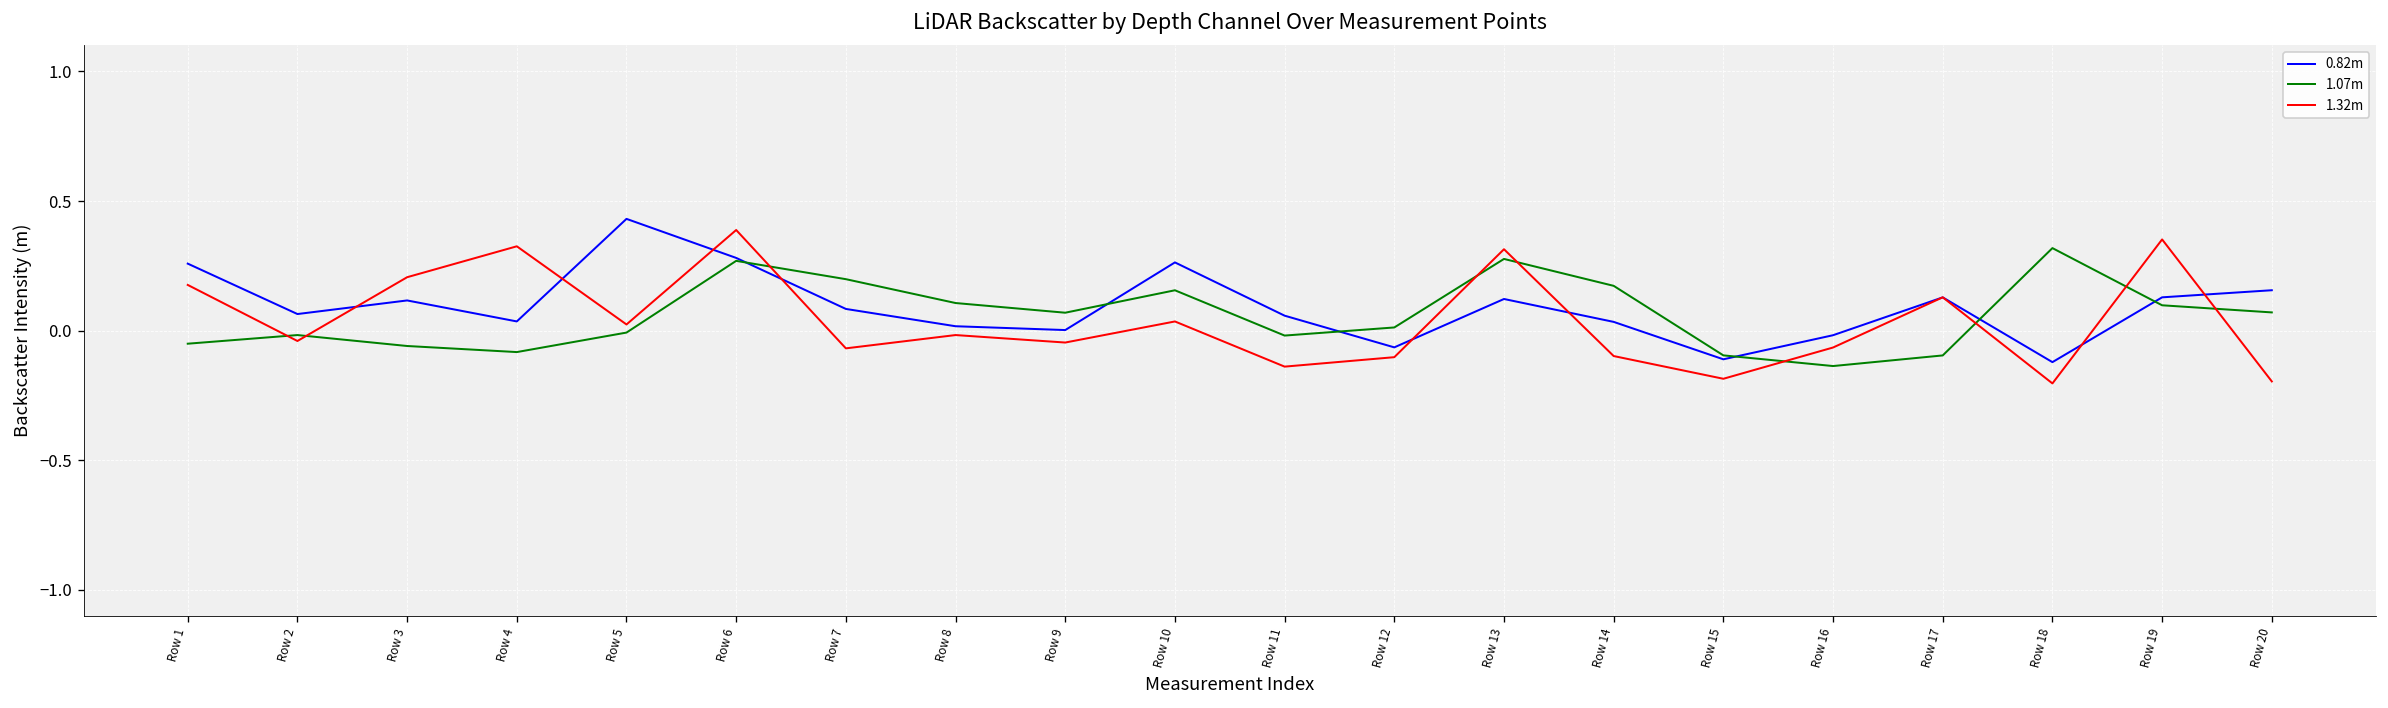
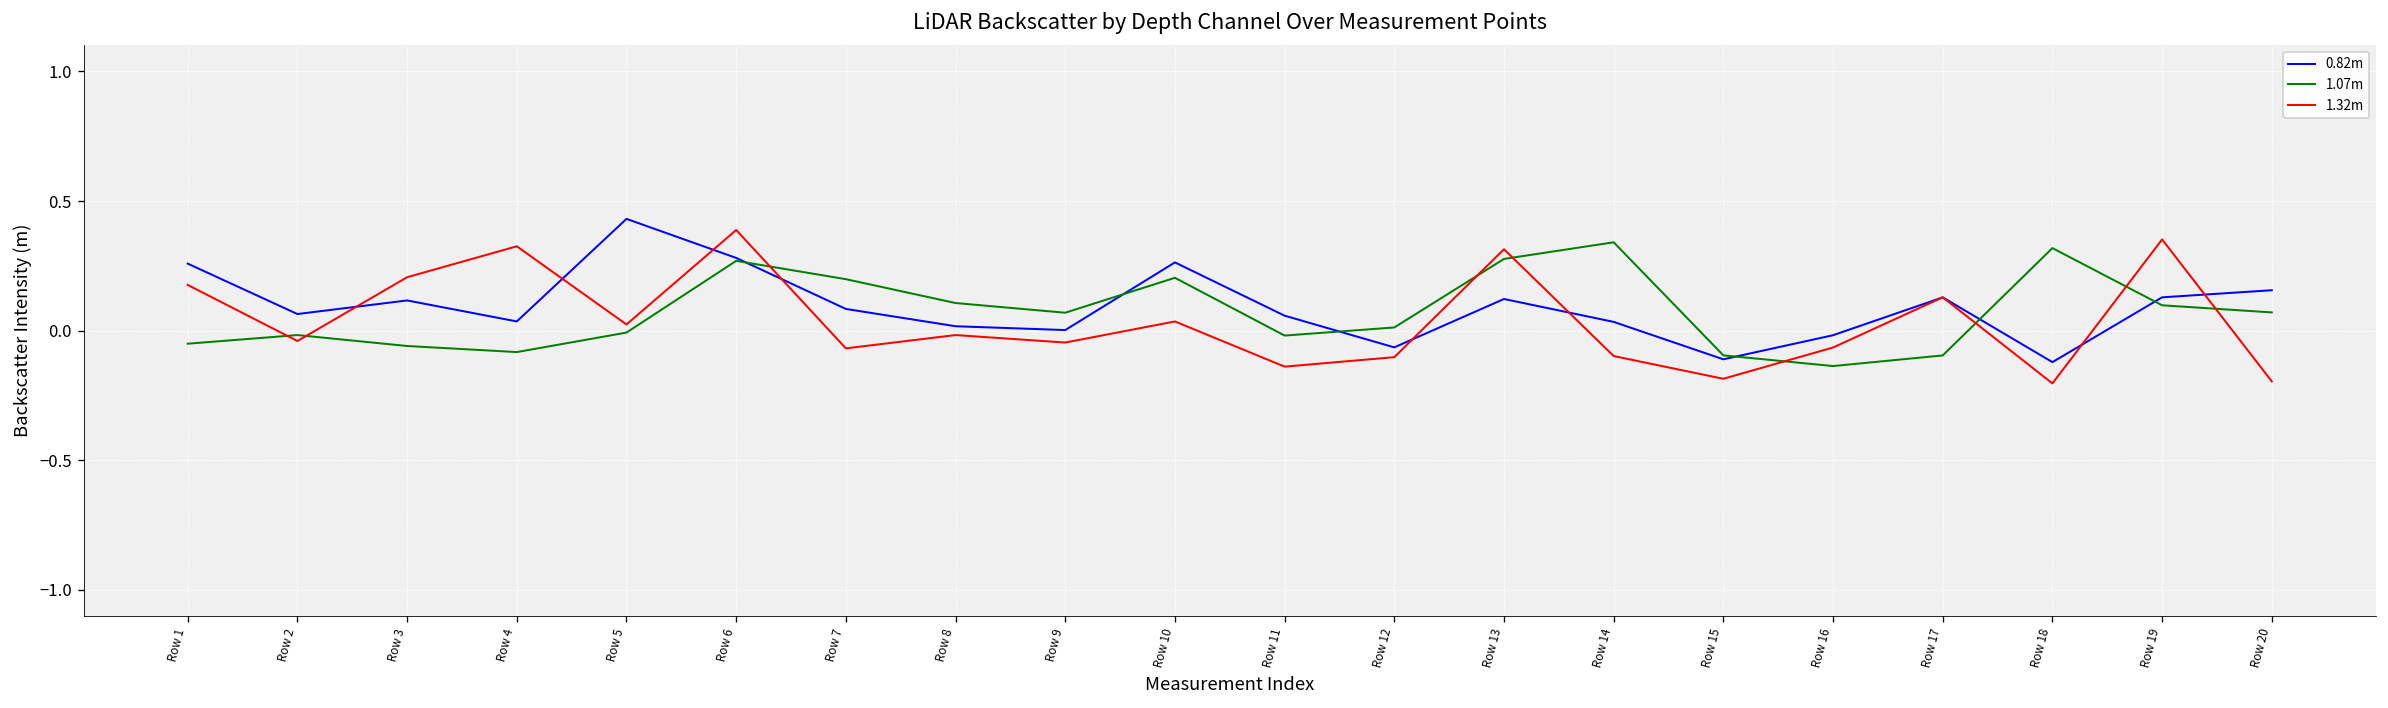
1.07m, Row 10: 0.16 -> 0.20
1.07m, Row 14: 0.17 -> 0.34
